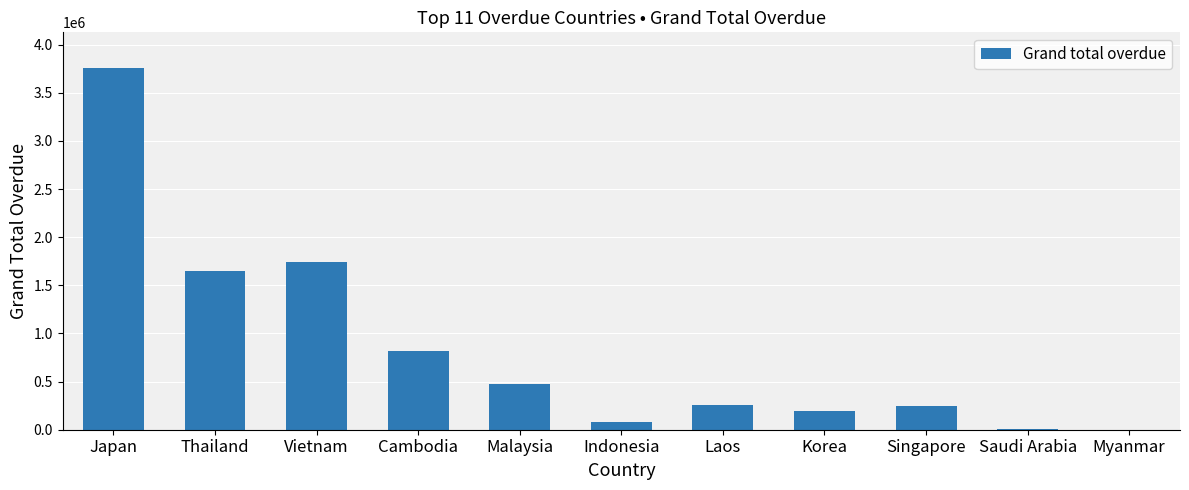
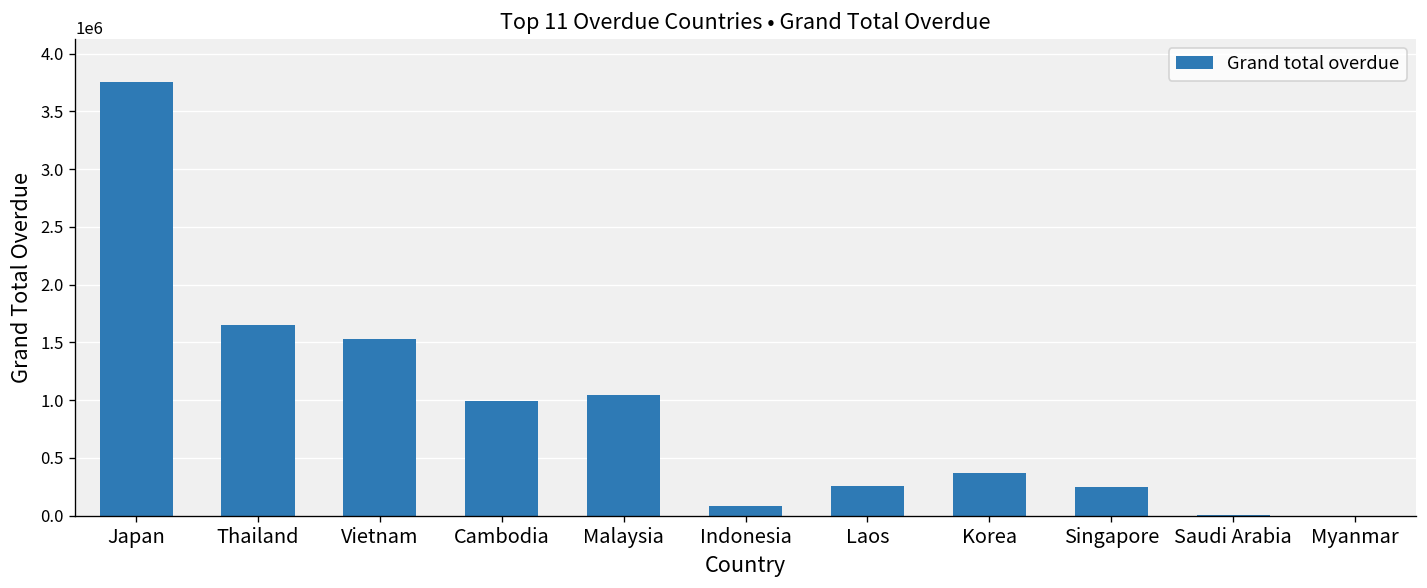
Vietnam: 1700000 -> 1500000
Cambodia: 800000 -> 1000000
Malaysia: 500000 -> 1000000
Korea: 200000 -> 400000
